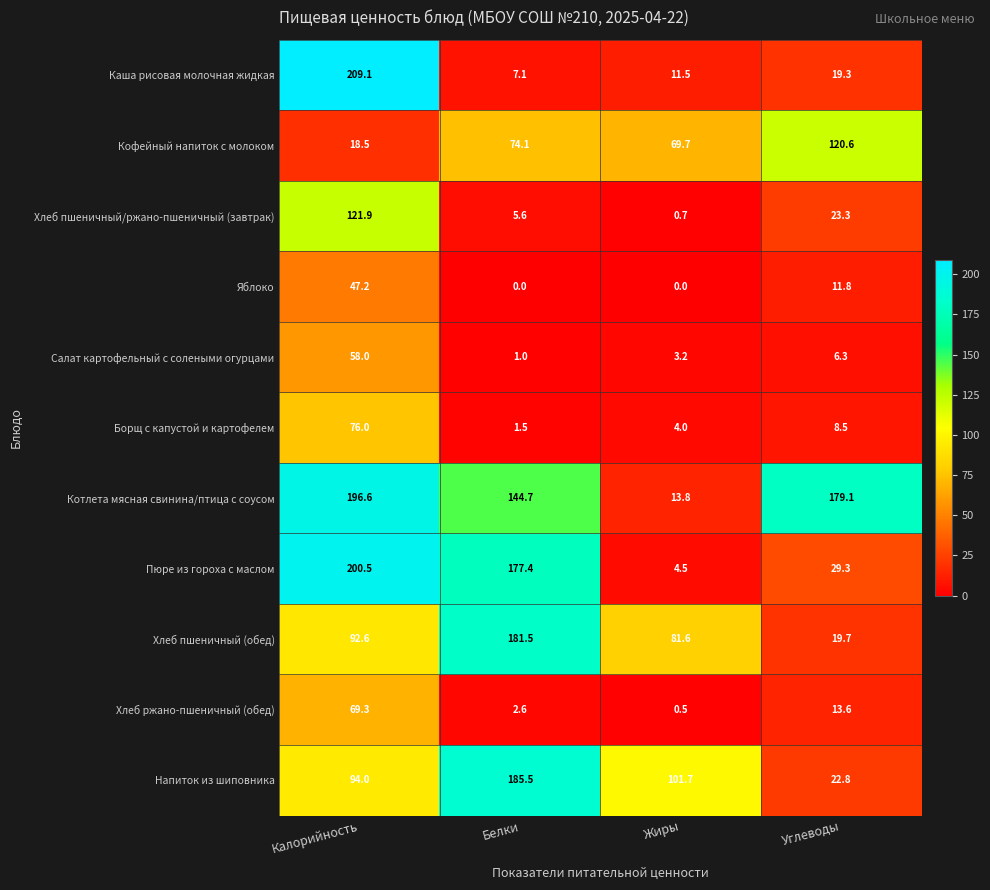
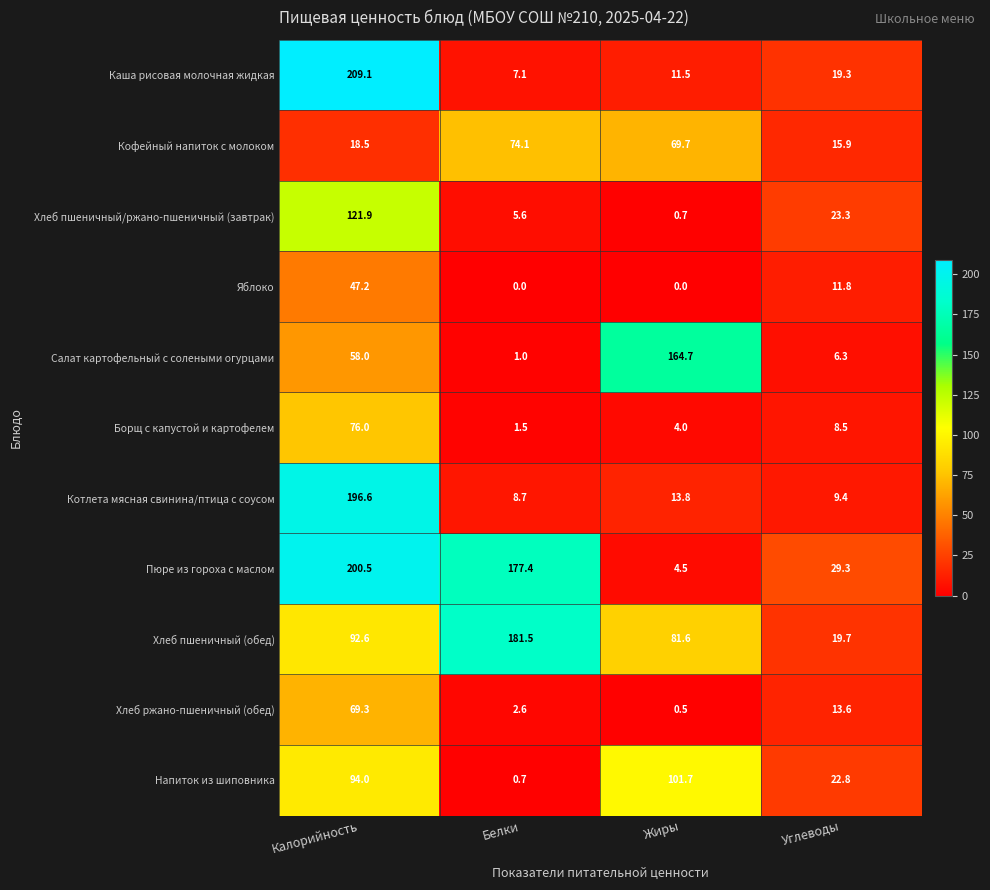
Кофейный напиток с молоком, Углеводы: 120.6 -> 15.9
Салат картофельный с солеными огурцами, Жиры: 3.2 -> 164.7
Котлета мясная свинина/птица с соусом, Белки: 144.7 -> 8.7
Котлета мясная свинина/птица с соусом, Углеводы: 179.1 -> 9.4
Напиток из шиповника, Белки: 185.5 -> 0.7
